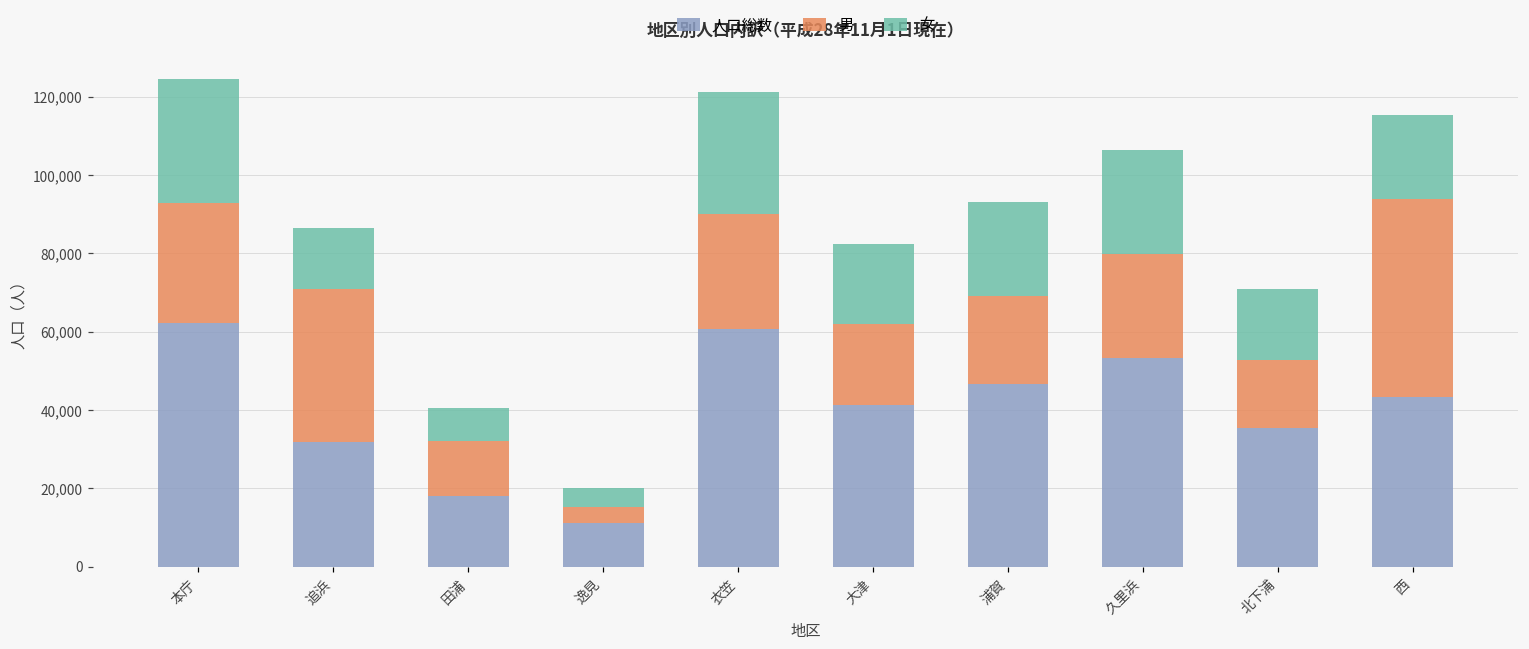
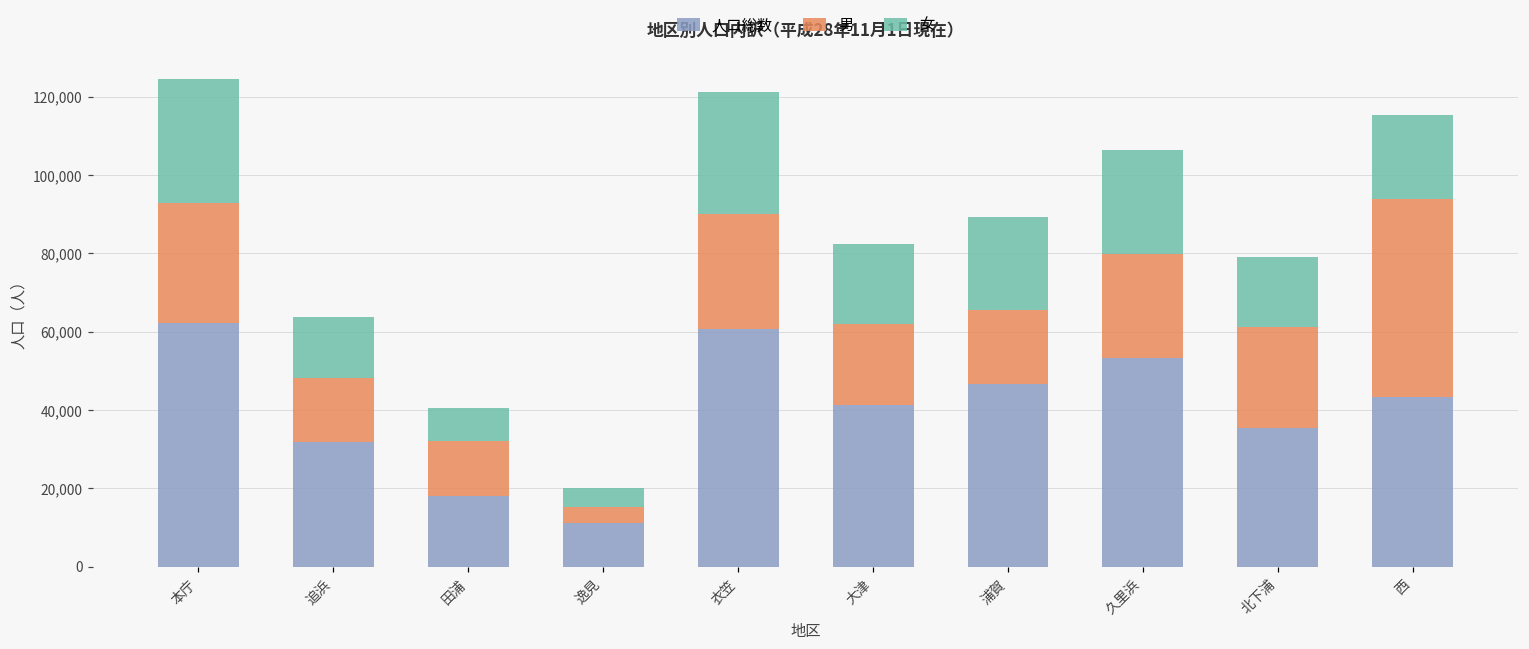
男, 追浜: 39,000 -> 16,000
男, 浦賀: 23,000 -> 19,000
男, 北下浦: 17,000 -> 26,000
